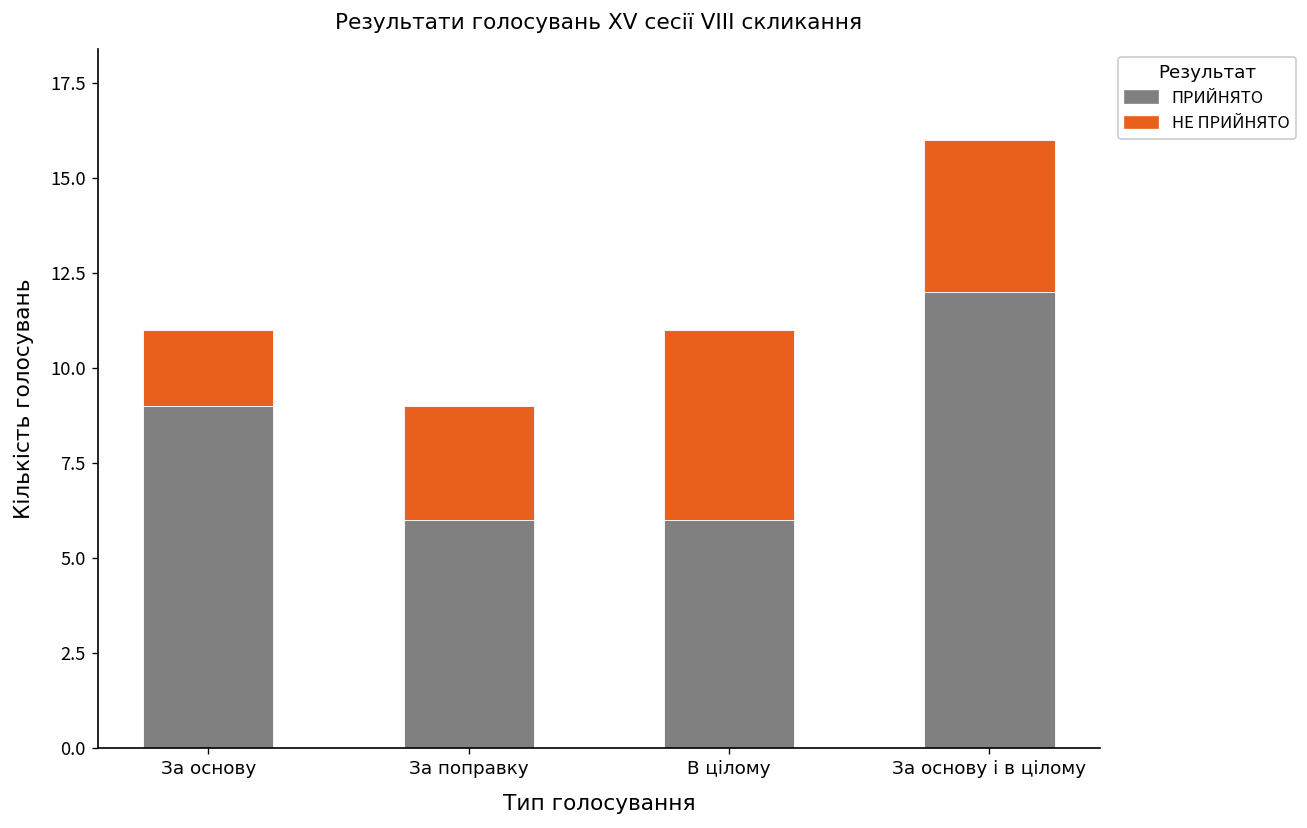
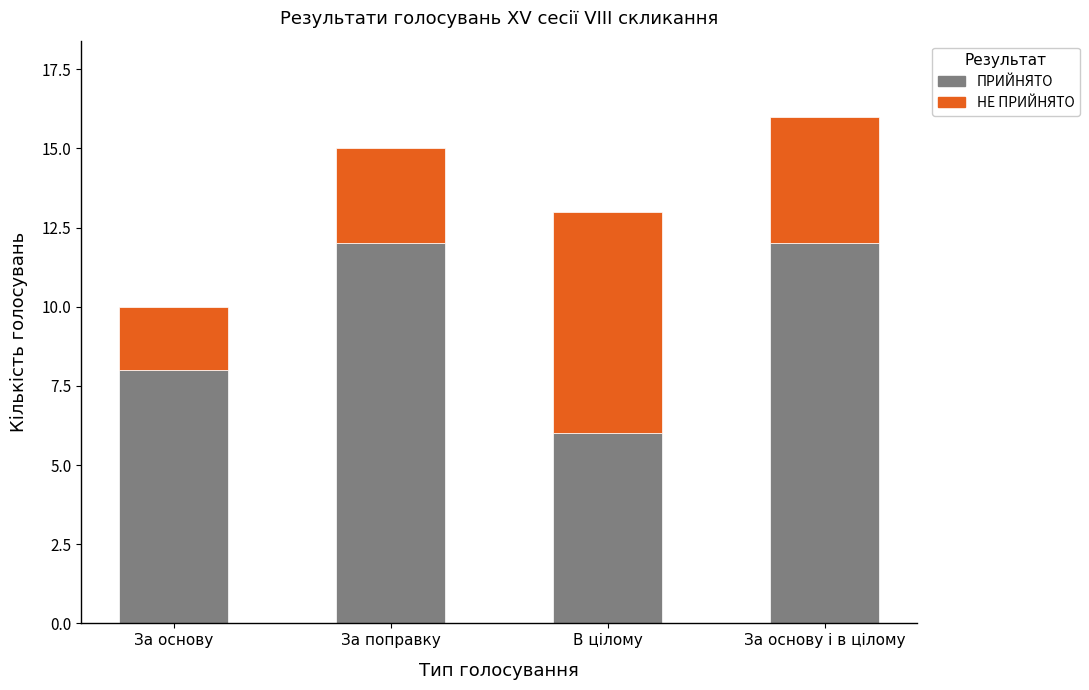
ПРИЙНЯТО, За основу: 9 -> 8
ПРИЙНЯТО, За поправку: 6 -> 12
НЕ ПРИЙНЯТО, В цілому: 5 -> 7
